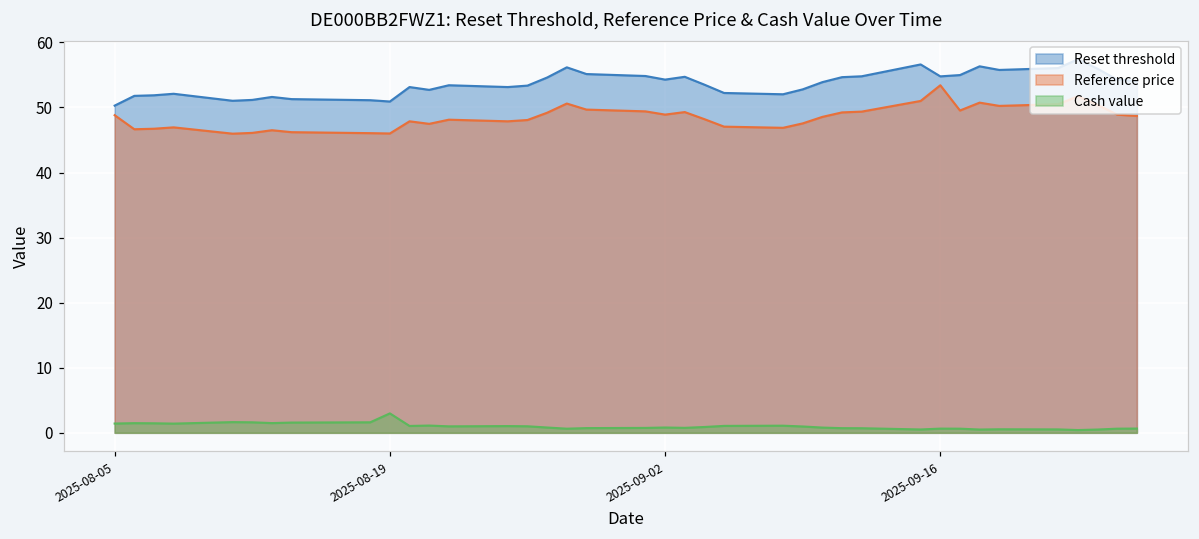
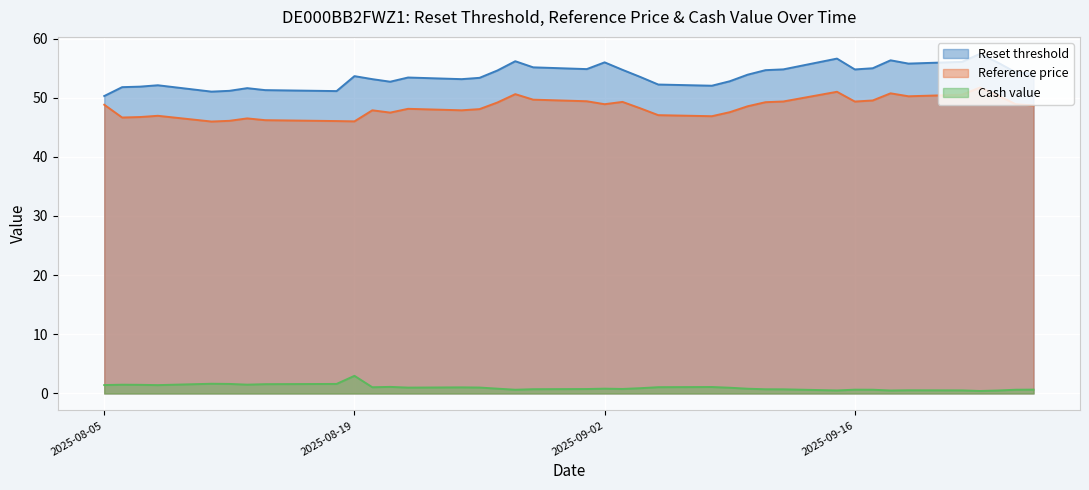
Reset threshold, 2025-08-19: 51 -> 54
Reset threshold, 2025-09-02: 54 -> 56
Reference price, 2025-09-16: 53 -> 49
